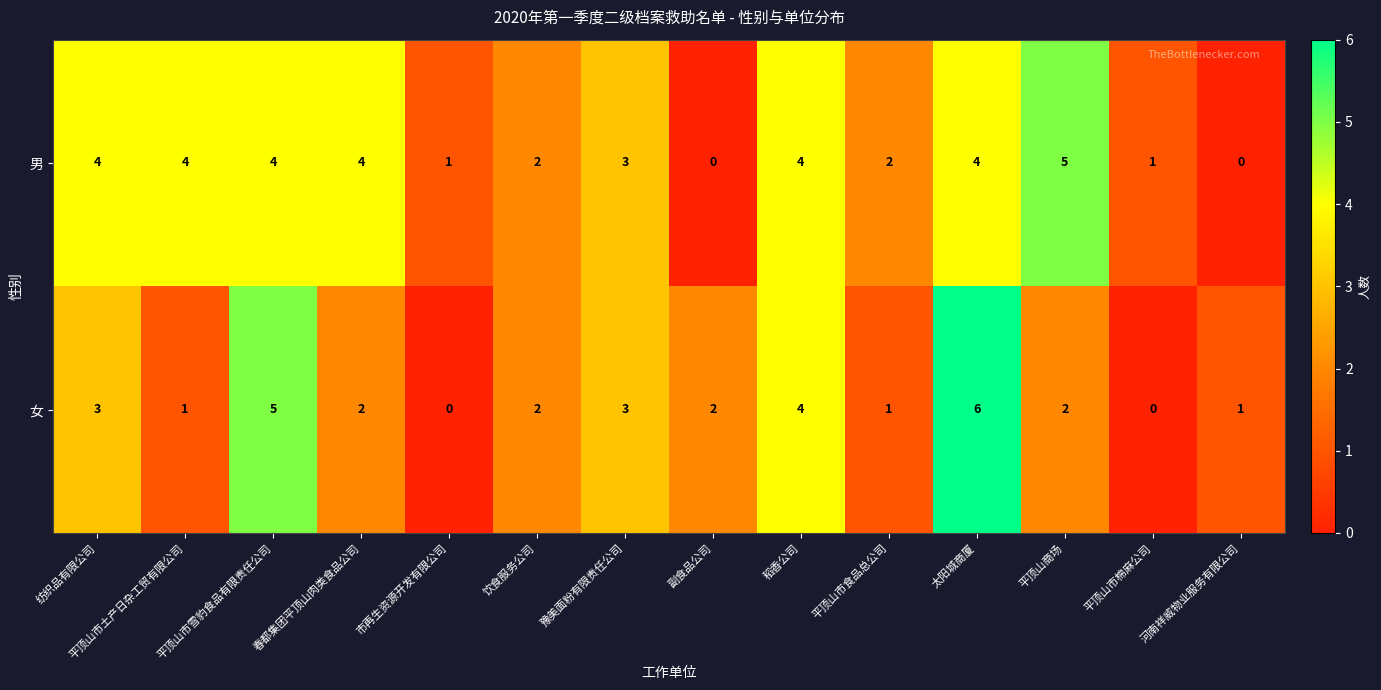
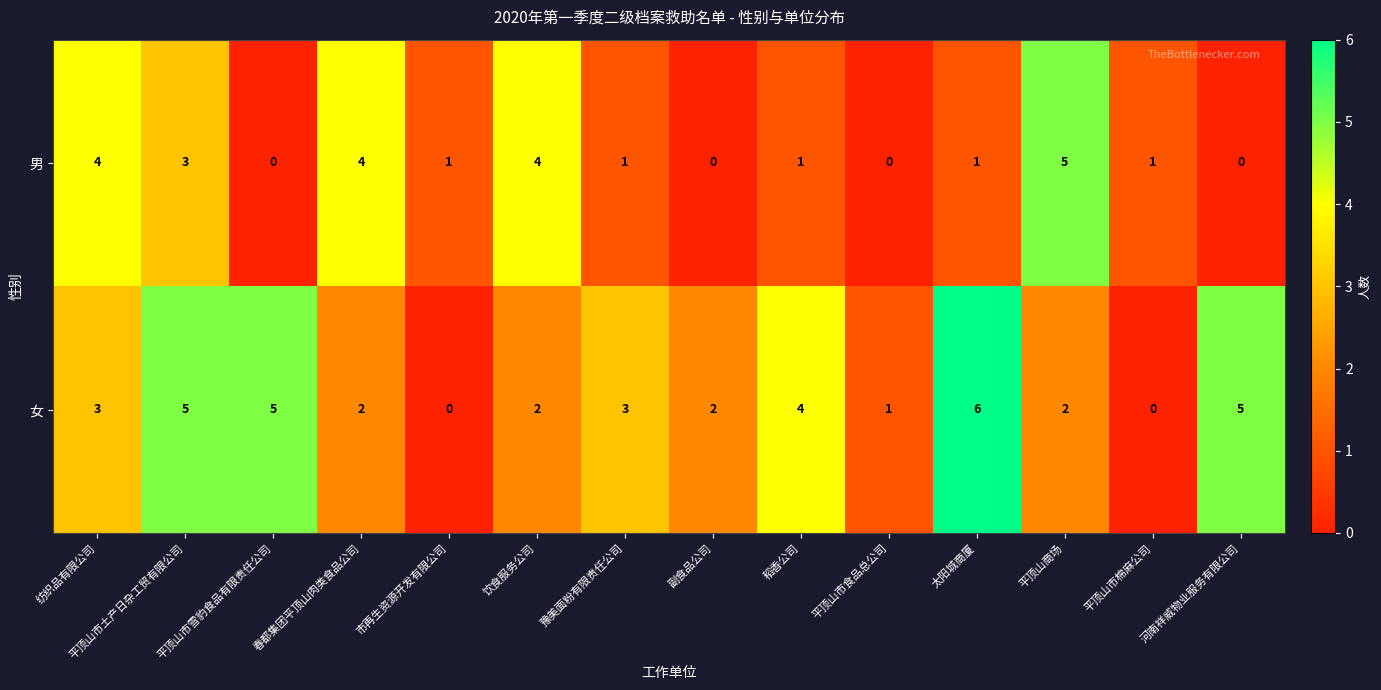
男, 平顶山市土产日杂工贸有限公司: 4 -> 3
男, 平顶山市雪豹食品有限责任公司: 4 -> 0
男, 饮食服务公司: 2 -> 4
男, 豫美面粉有限责任公司: 3 -> 1
男, 稻香公司: 4 -> 1
男, 平顶山市食品总公司: 2 -> 0
男, 太阳城商厦: 4 -> 1
女, 平顶山市土产日杂工贸有限公司: 1 -> 5
女, 河南祥威物业服务有限公司: 1 -> 5
